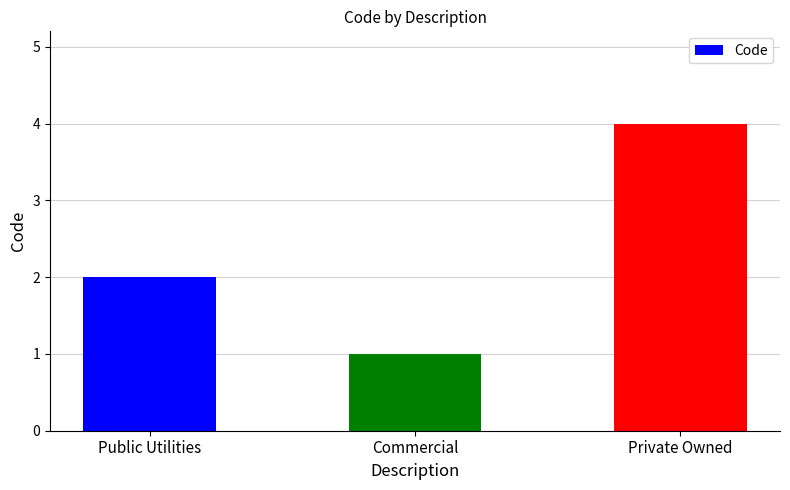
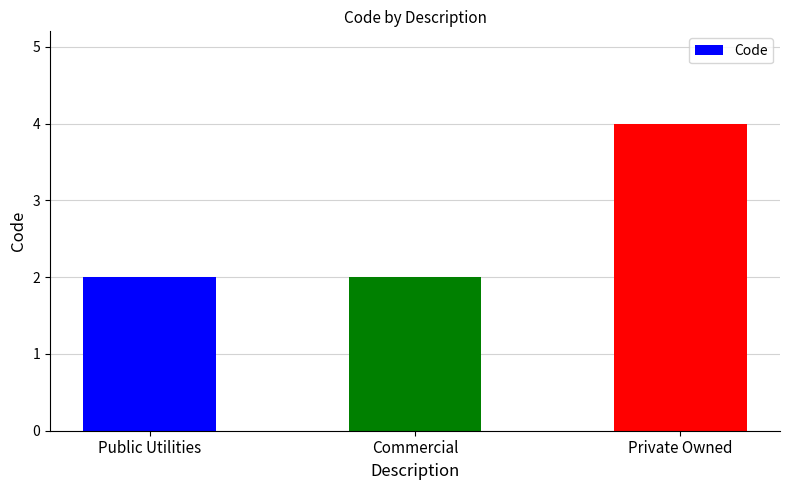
Commercial: 1 -> 2
